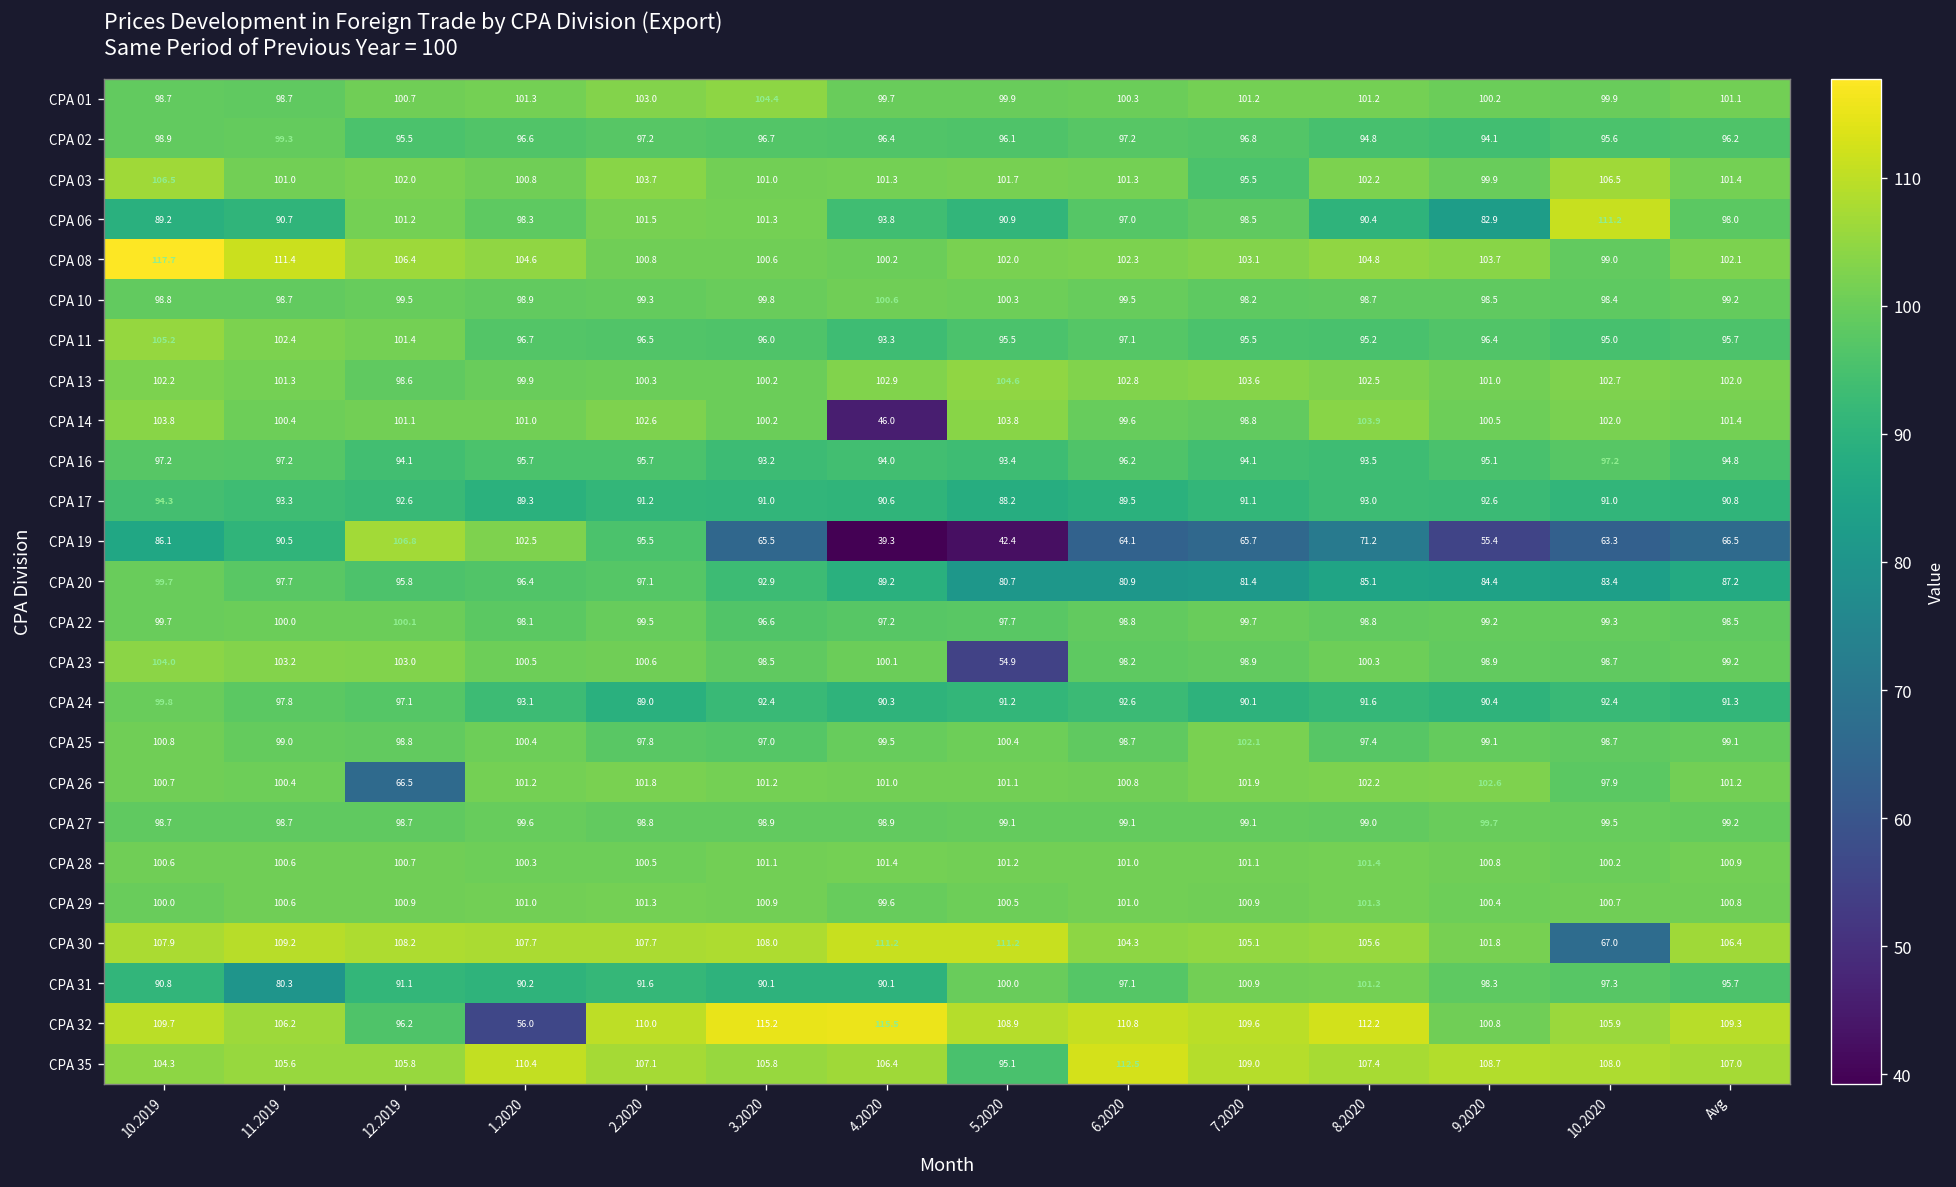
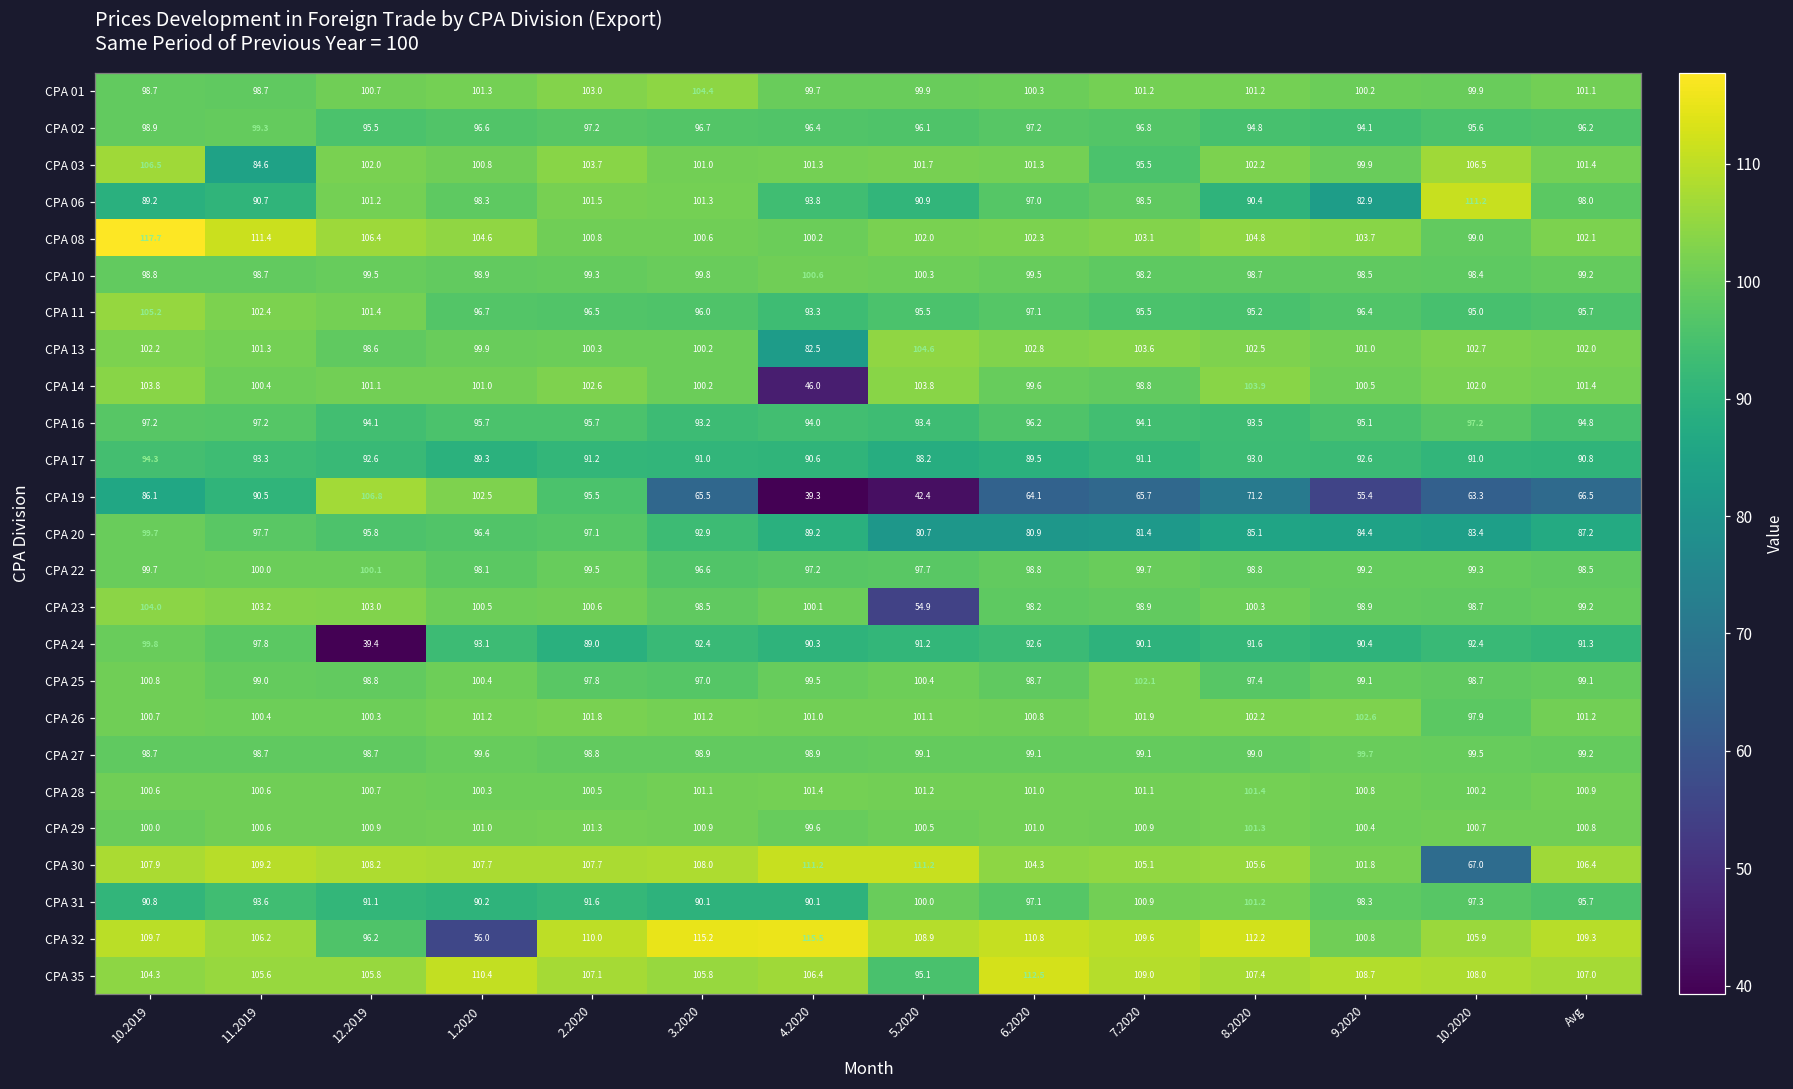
CPA 03, 11.2019: 101.0 -> 84.6
CPA 13, 4.2020: 102.9 -> 82.5
CPA 24, 12.2019: 97.1 -> 39.4
CPA 26, 12.2019: 66.5 -> 100.3
CPA 31, 11.2019: 80.3 -> 93.6
